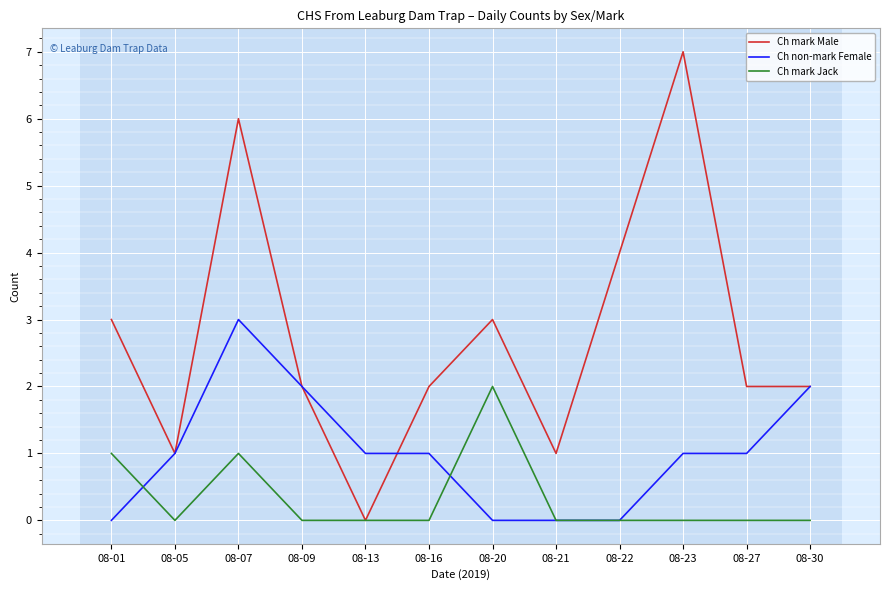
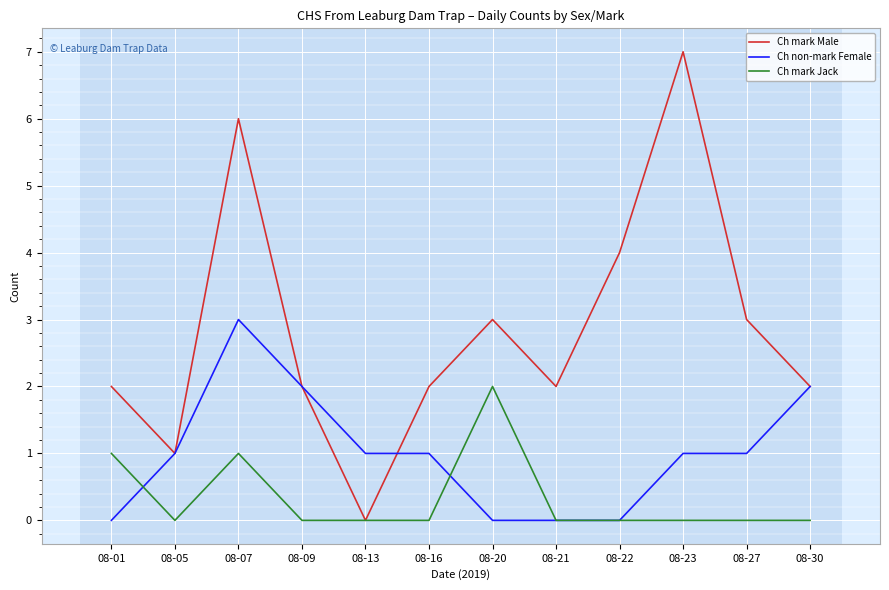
Ch mark Male, 08-01: 3 -> 2
Ch mark Male, 08-21: 1 -> 2
Ch mark Male, 08-27: 2 -> 3
